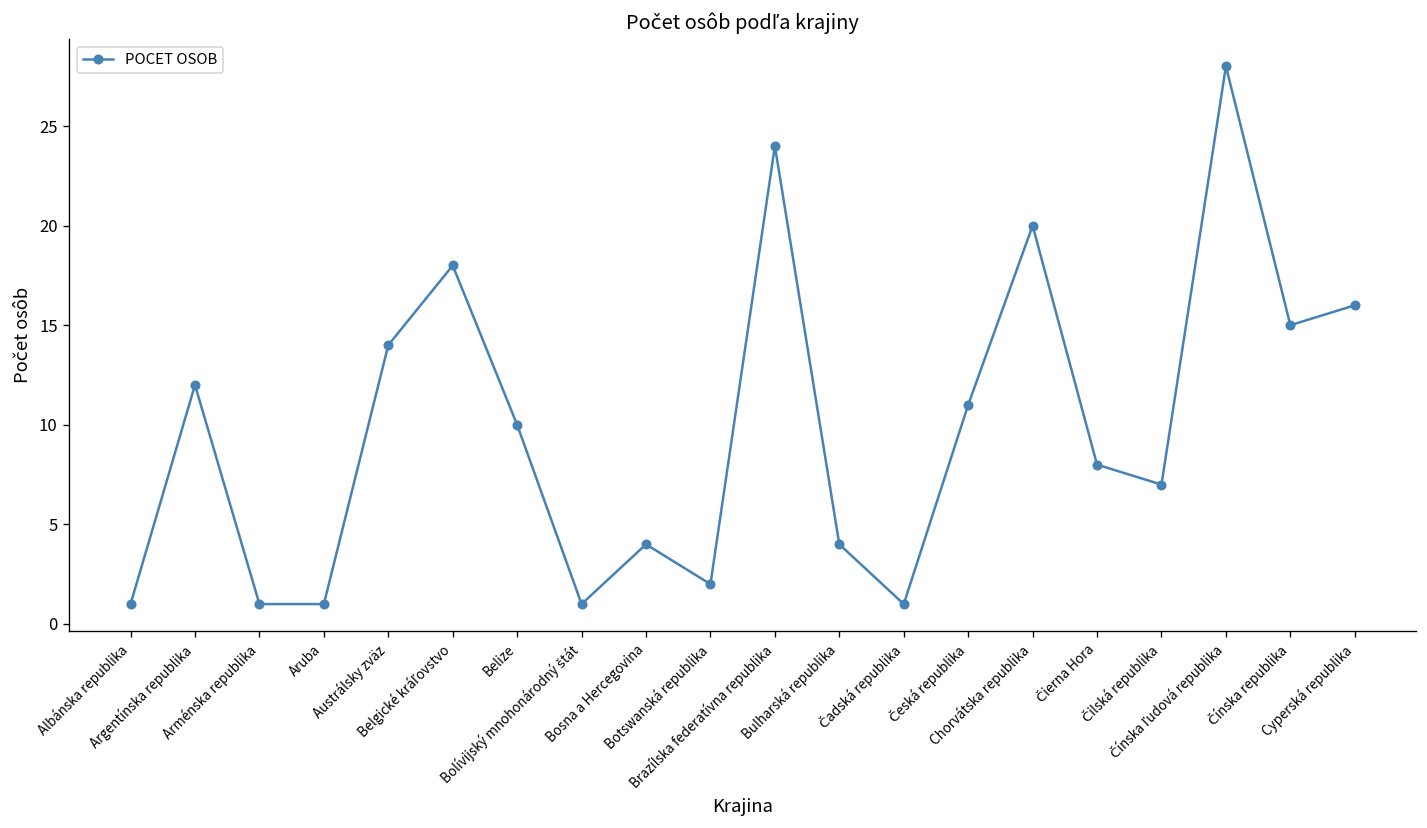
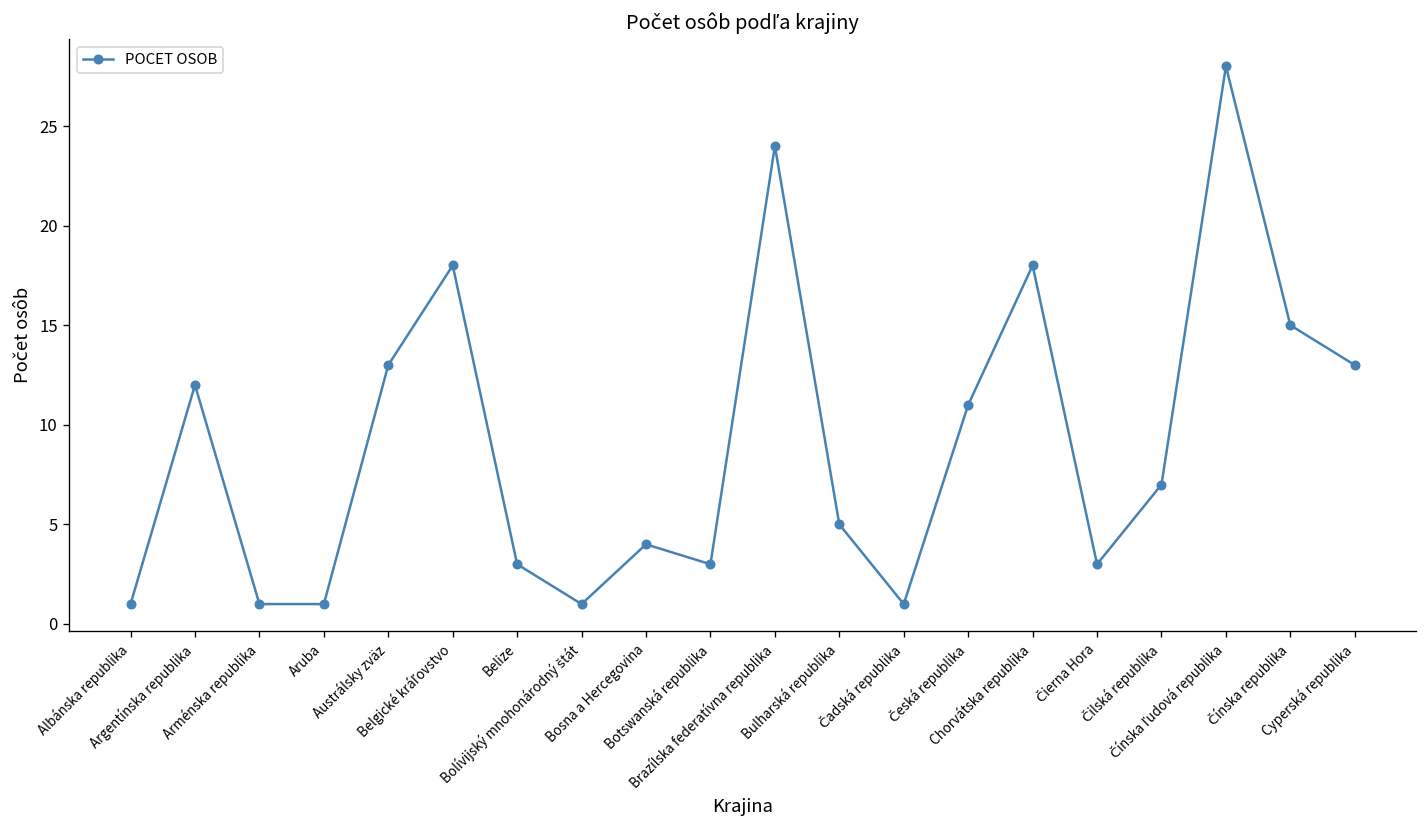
Austrálsky zväz: 14 -> 13
Belize: 10 -> 3
Botswanská republika: 2 -> 3
Bulharská republika: 4 -> 5
Chorvátska republika: 20 -> 18
Čierna Hora: 8 -> 3
Cyperská republika: 16 -> 13
